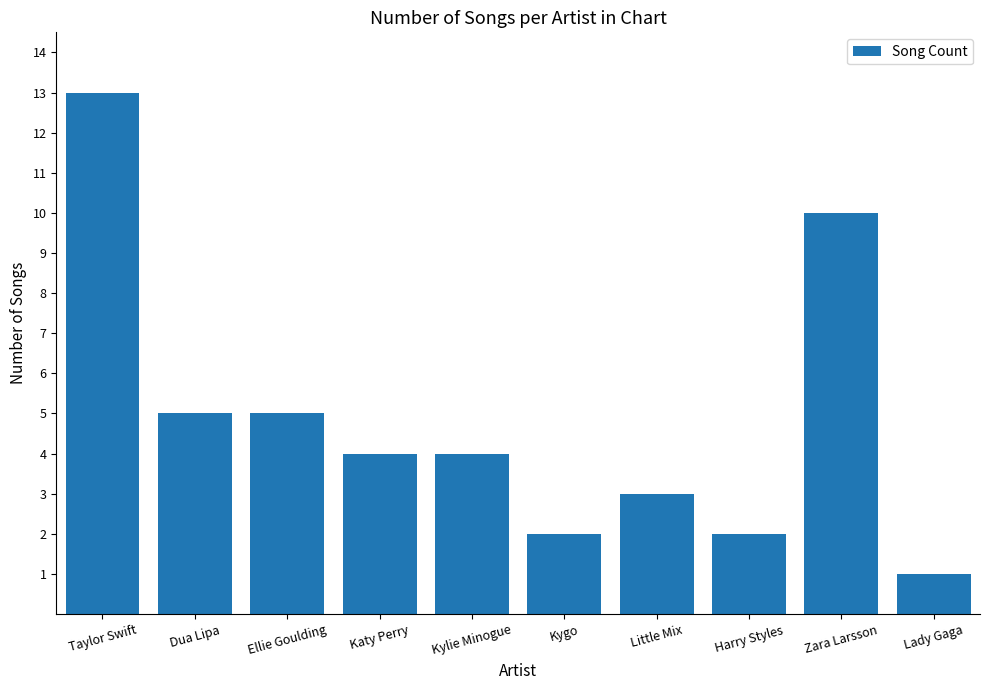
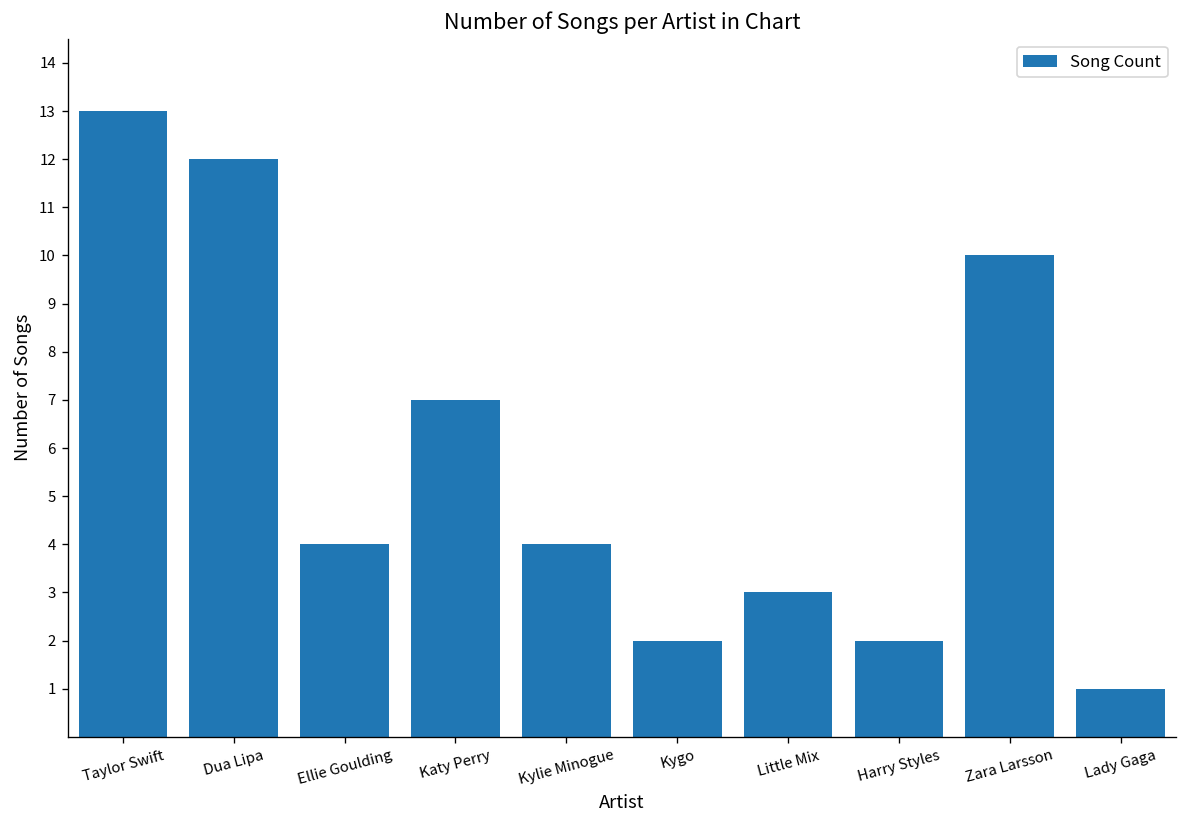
Dua Lipa: 5 -> 12
Ellie Goulding: 5 -> 4
Katy Perry: 4 -> 7
